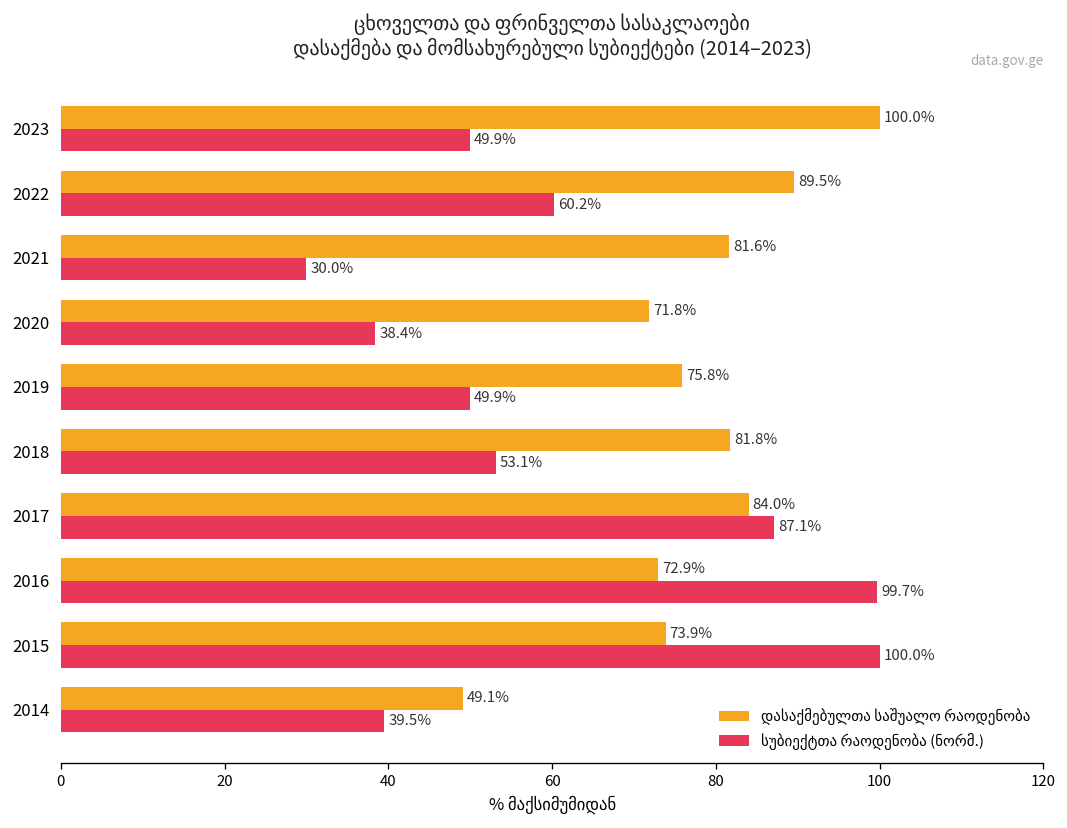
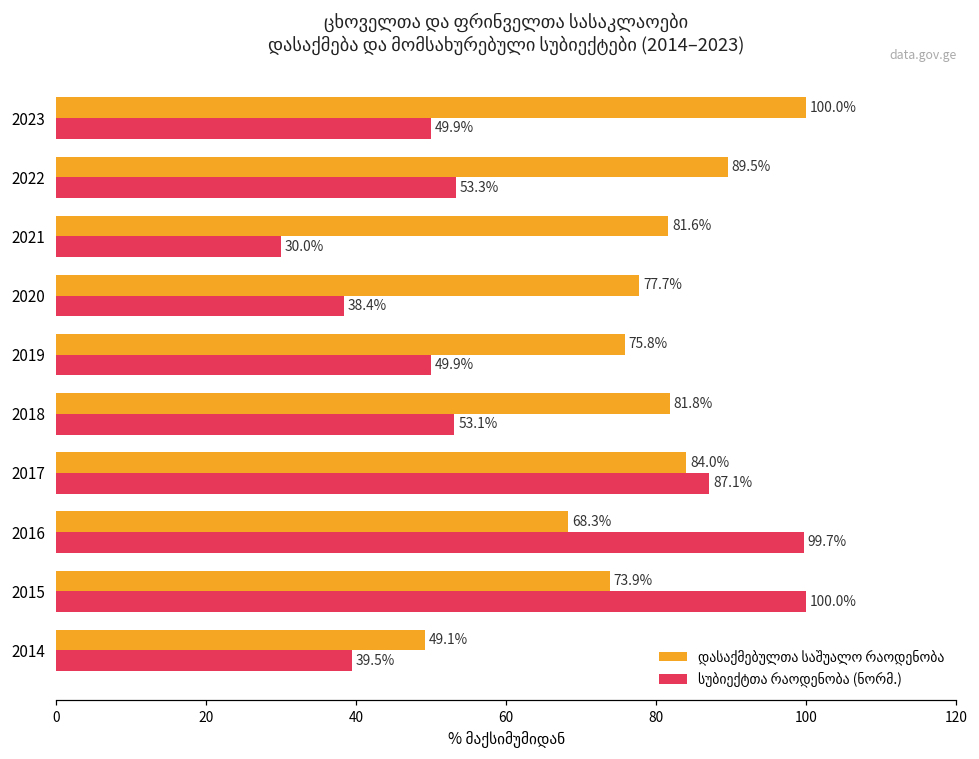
სუბიექტთა რაოდენობა (ნორმ.), 2022: 60.2% -> 53.3%
დასაქმებულთა საშუალო რაოდენობა, 2020: 71.8% -> 77.7%
დასაქმებულთა საშუალო რაოდენობა, 2016: 72.9% -> 68.3%
